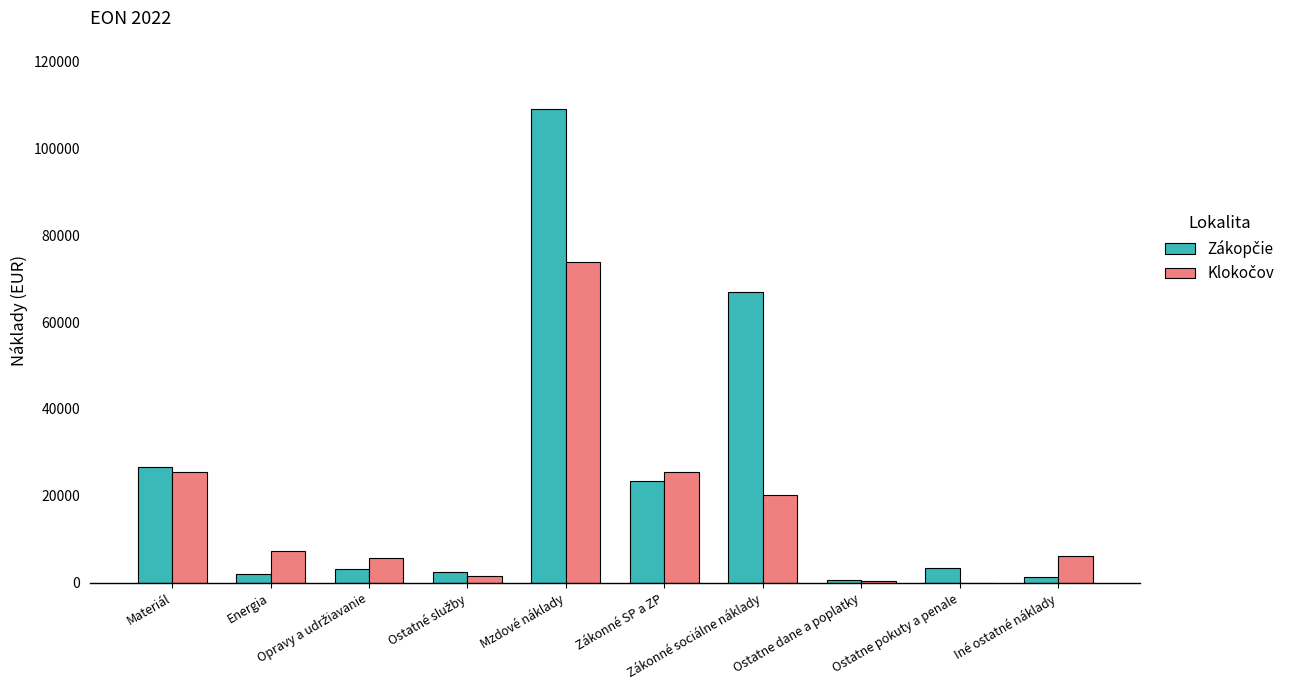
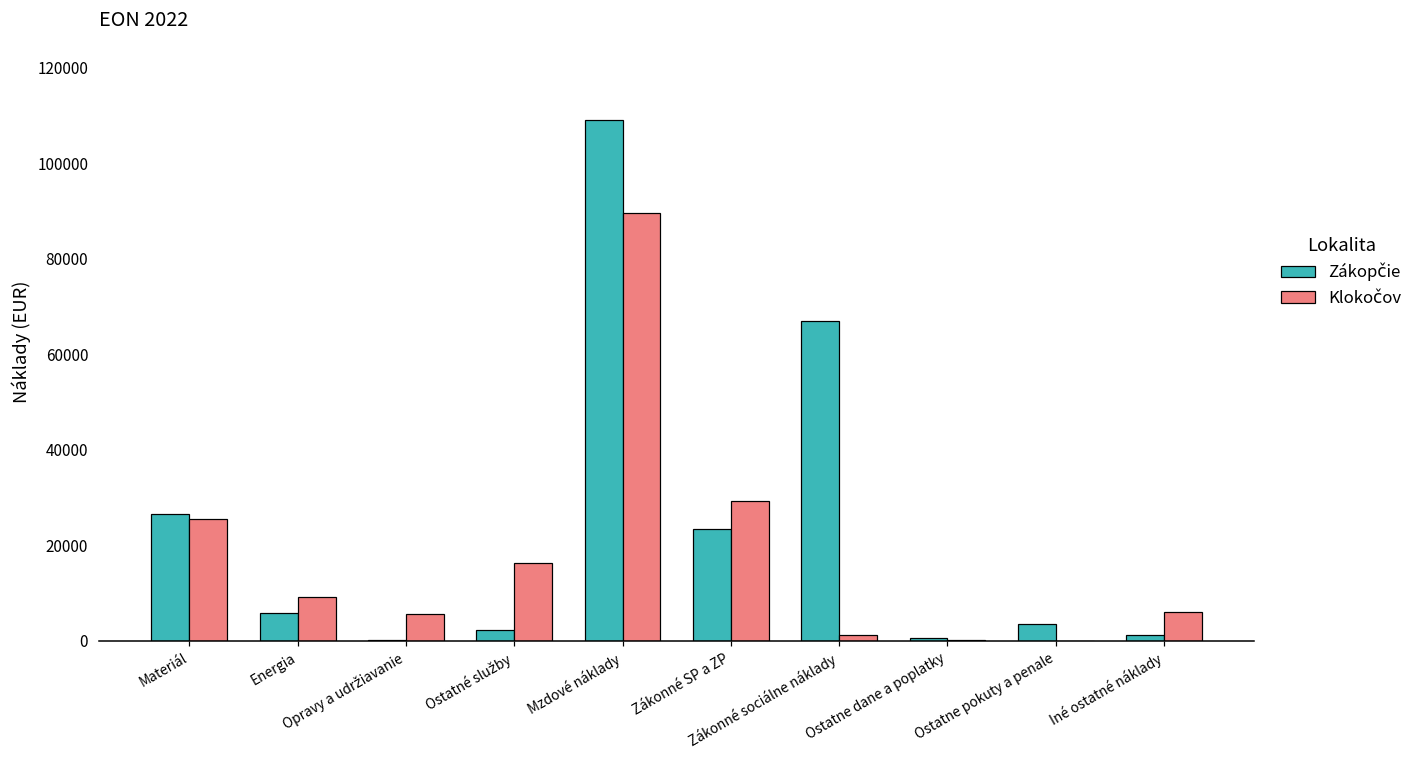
Zákopčie, Energia: 2000 -> 6000
Klokočov, Energia: 7000 -> 9000
Zákopčie, Opravy a udržiavanie: 3000 -> 0
Klokočov, Ostatné služby: 2000 -> 16000
Klokočov, Mzdové náklady: 74000 -> 90000
Klokočov, Zákonné SP a ZP: 26000 -> 29000
Klokočov, Zákonné sociálne náklady: 20000 -> 1000
